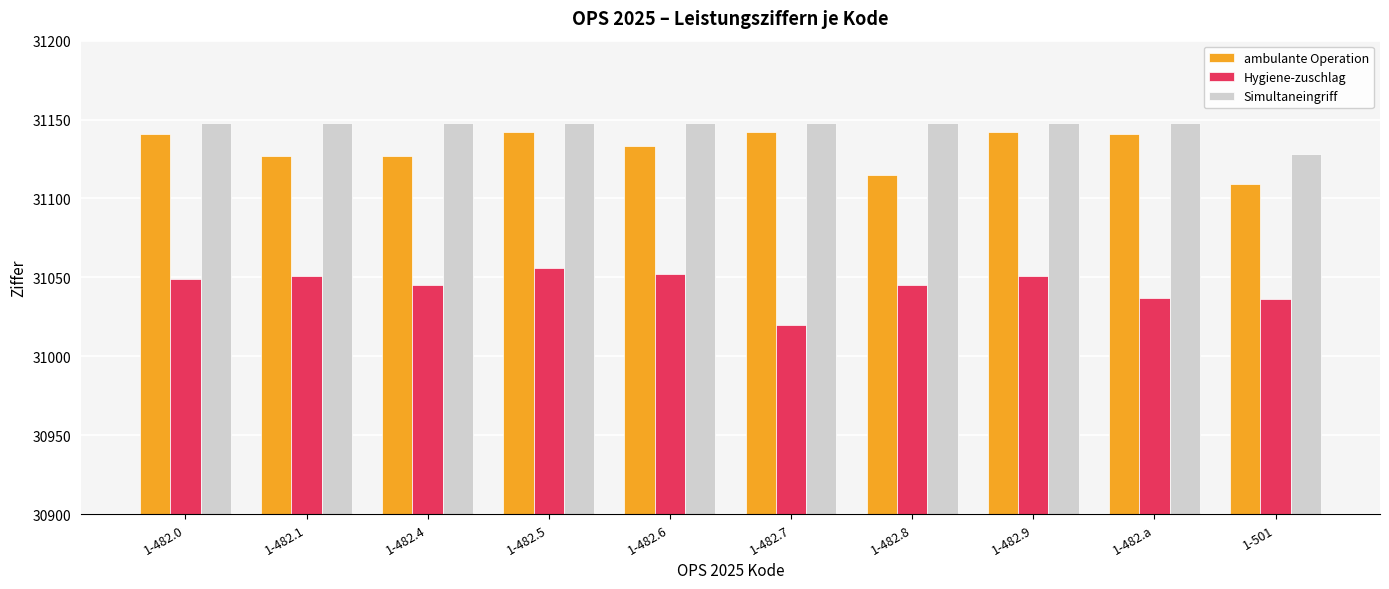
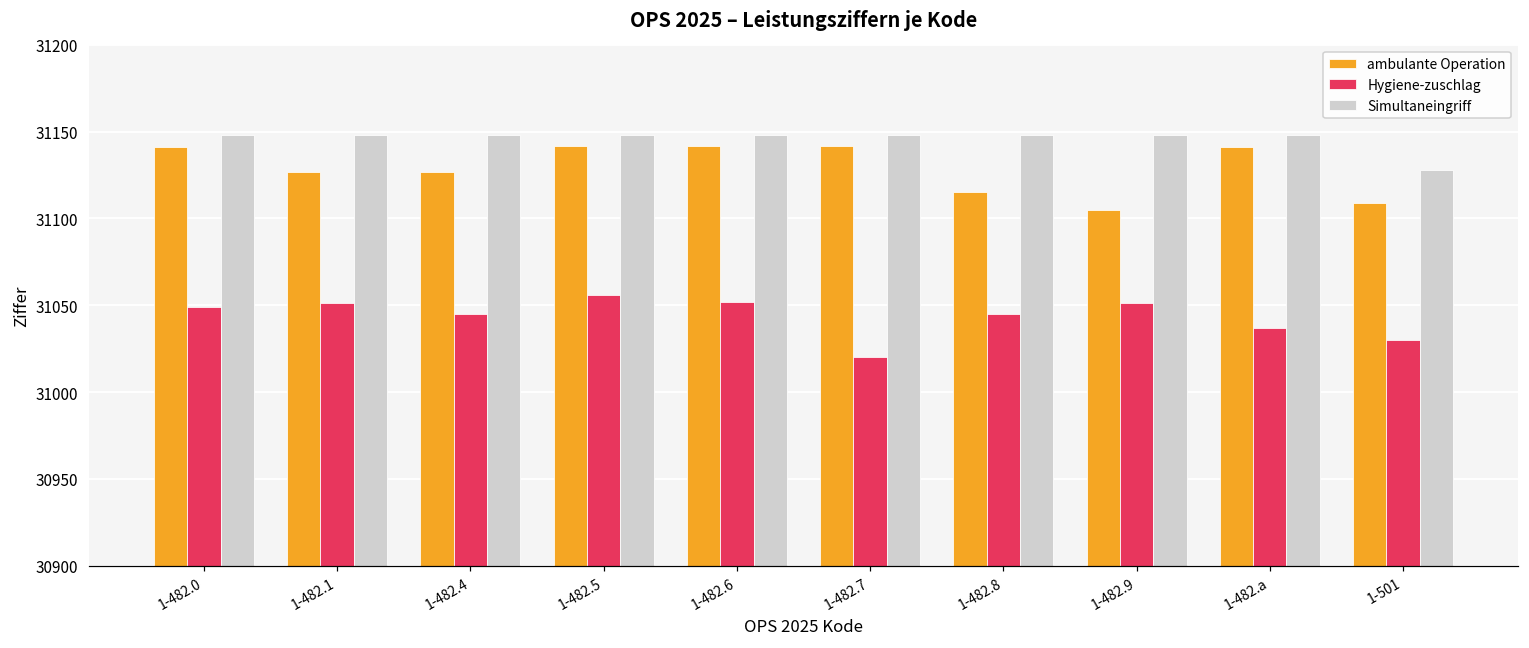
ambulante Operation, 1-482.6: 31133 -> 31142
ambulante Operation, 1-482.9: 31142 -> 31105
Hygiene-zuschlag, 1-501: 31036 -> 31030
